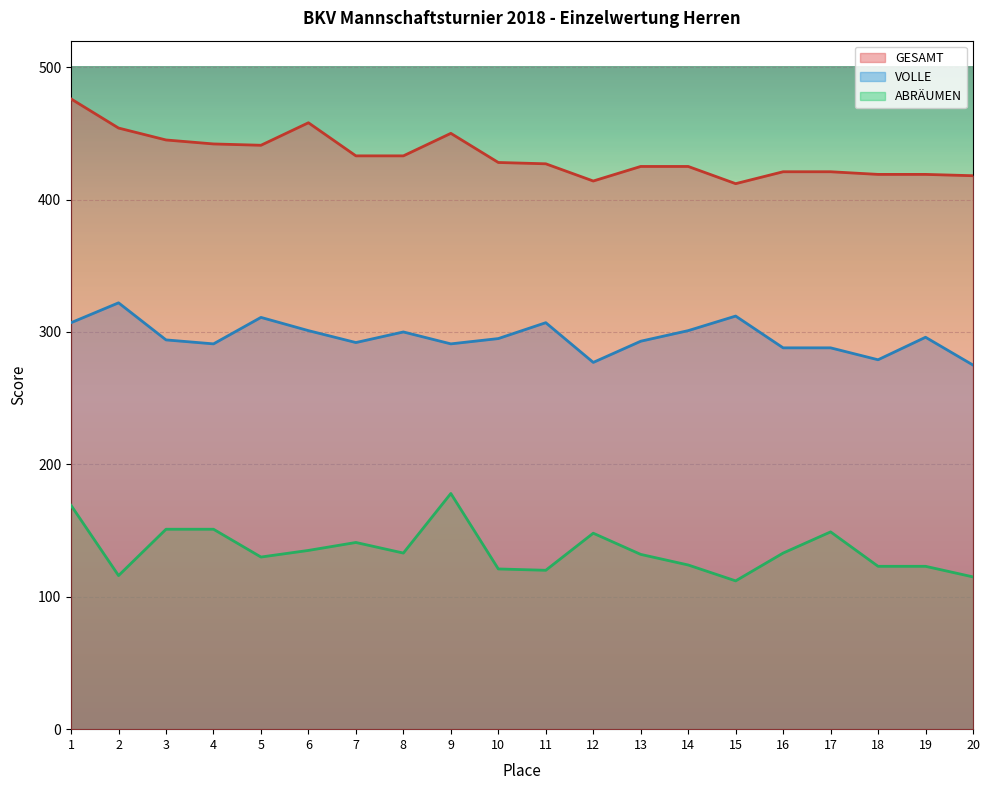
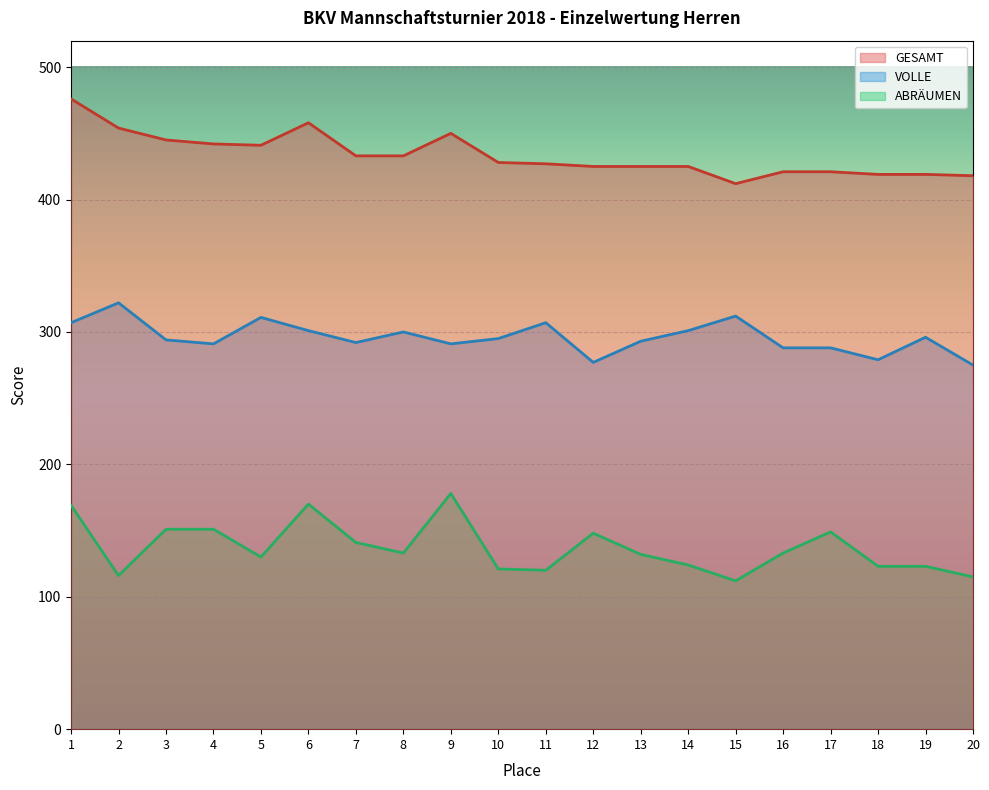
ABRÄUMEN, 6: 135 -> 170
GESAMT, 12: 414 -> 425
